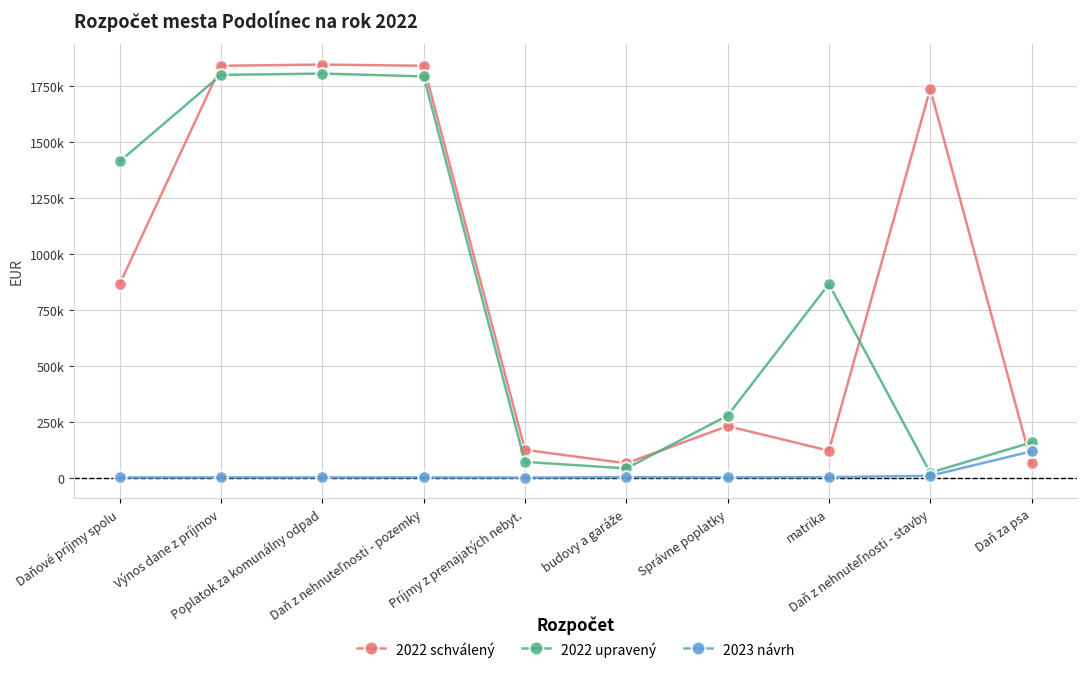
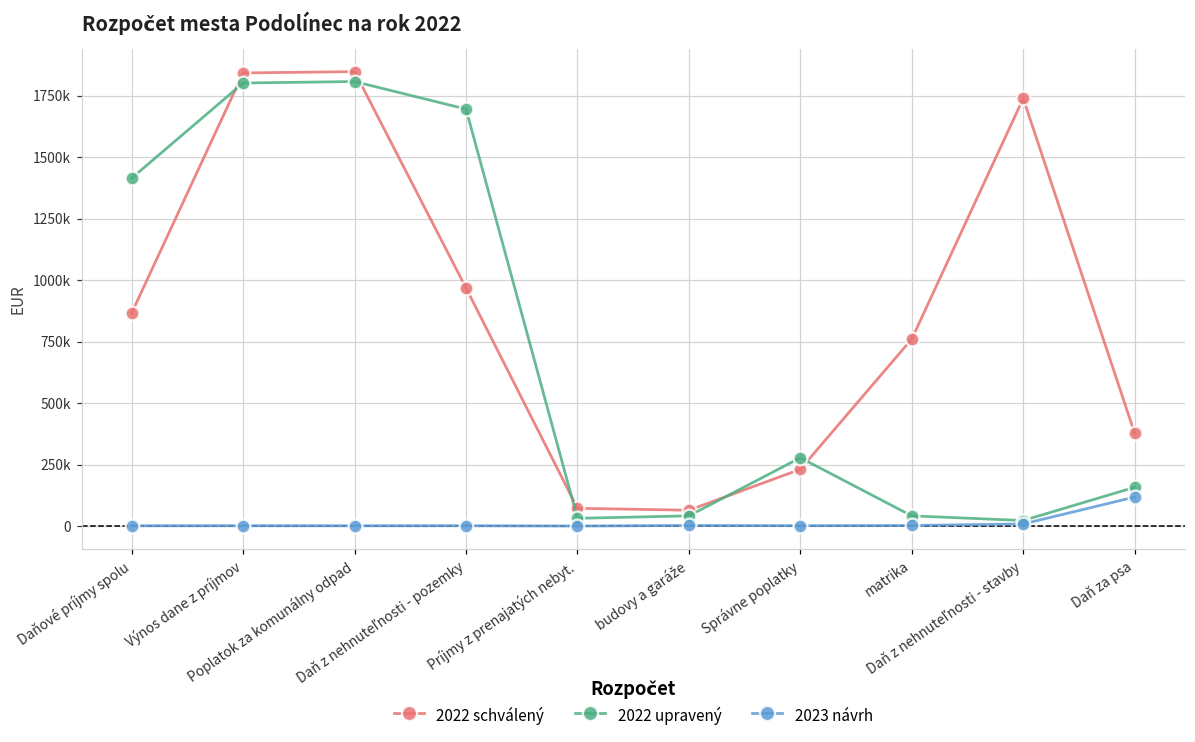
2022 schválený, Daň z nehnuteľnosti - pozemky: 1840000 -> 970000
2022 upravený, Daň z nehnuteľnosti - pozemky: 1790000 -> 1700000
2022 schválený, Príjmy z prenajatých nebyt.: 130000 -> 70000
2022 upravený, Príjmy z prenajatých nebyt.: 70000 -> 30000
2022 schválený, matrika: 120000 -> 760000
2022 upravený, matrika: 870000 -> 40000
2022 schválený, Daň za psa: 70000 -> 380000
